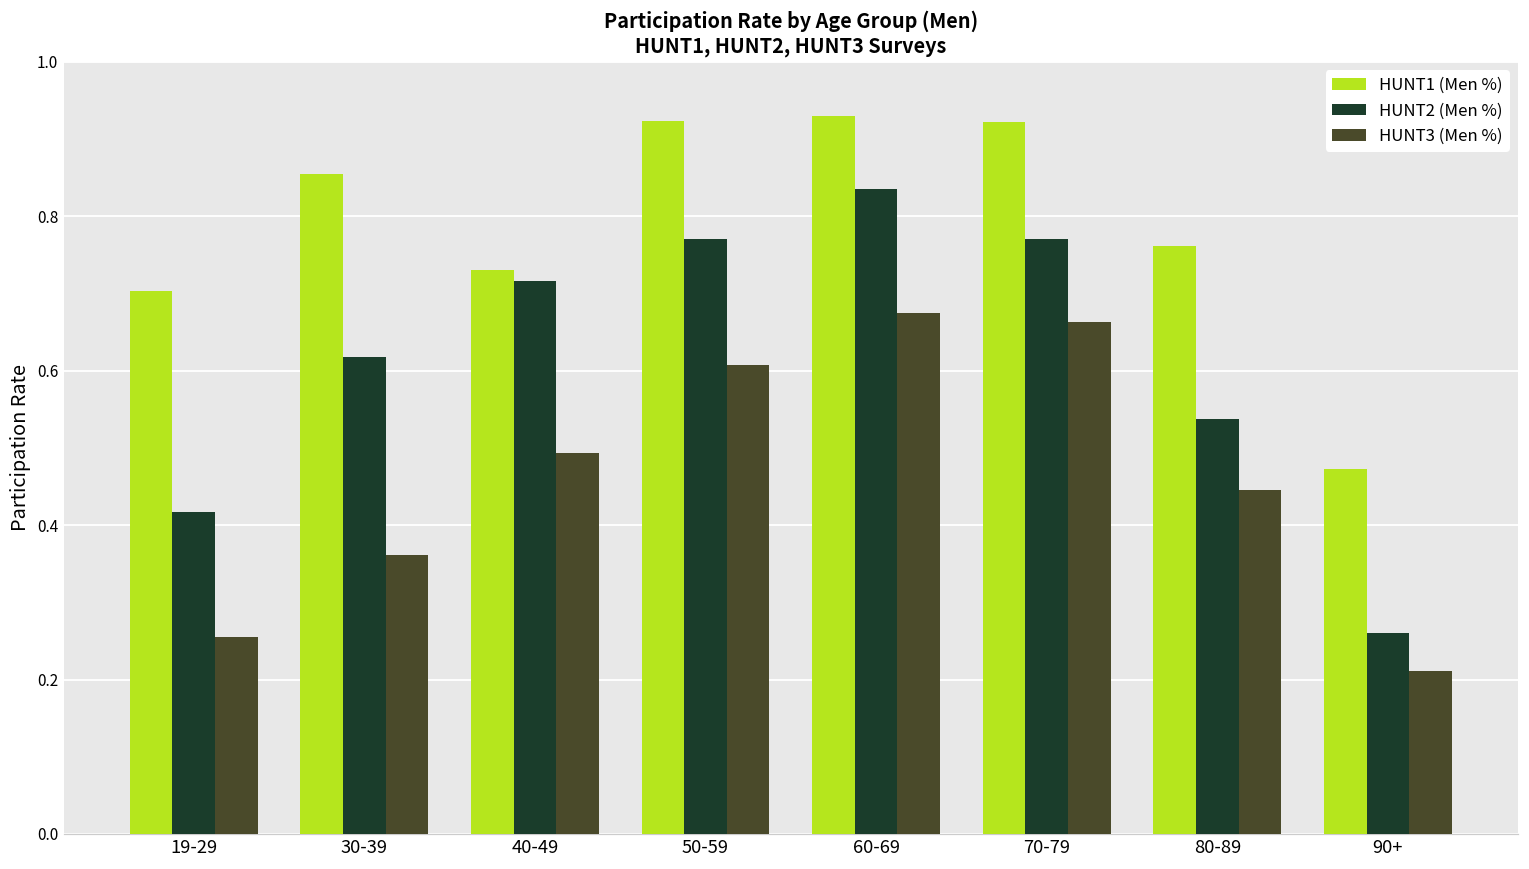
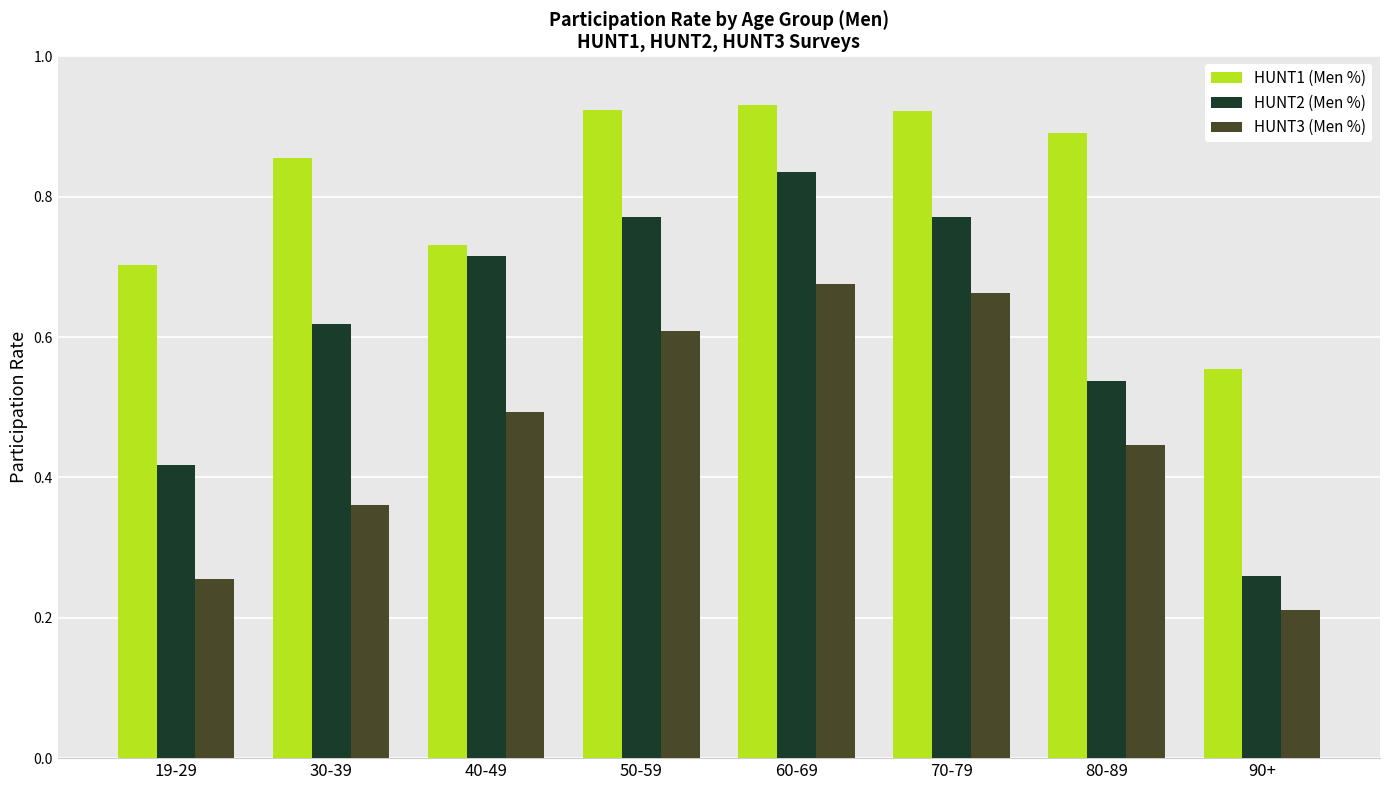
HUNT1 (Men %), 80-89: 0.76 -> 0.89
HUNT1 (Men %), 90+: 0.47 -> 0.56
